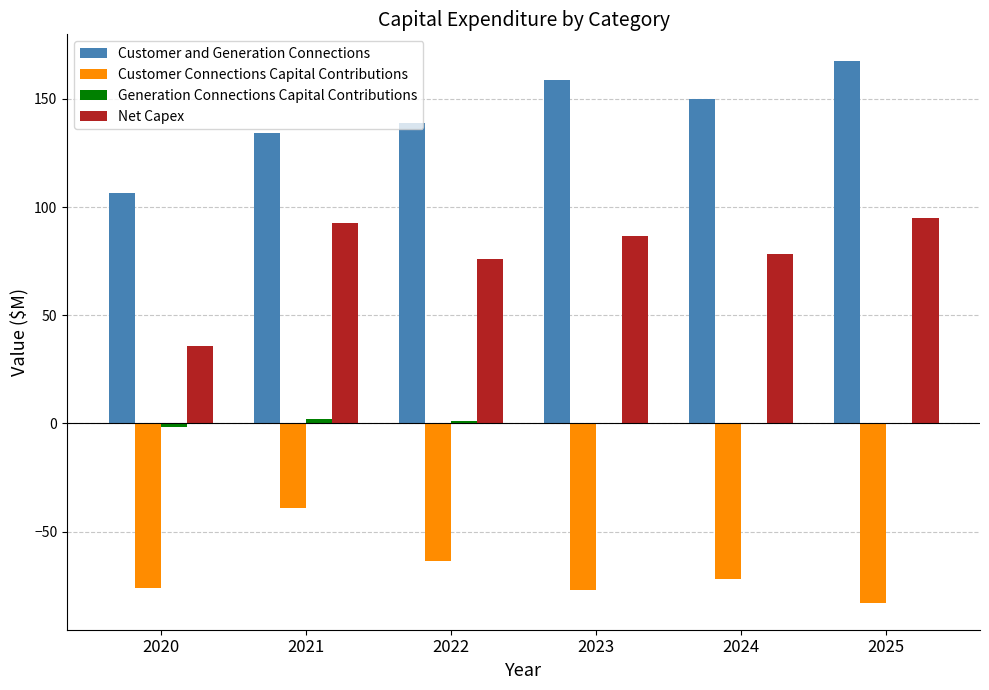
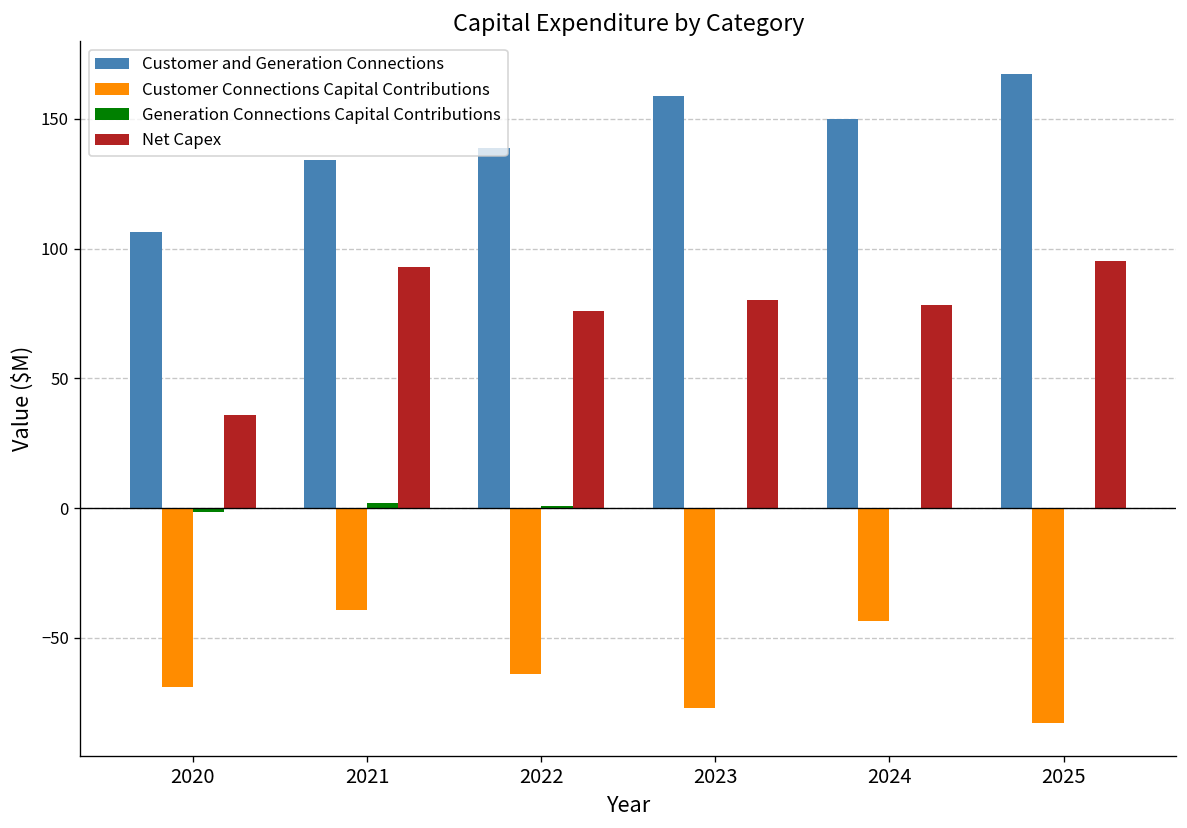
Customer Connections Capital Contributions, 2020: -76 -> -69
Net Capex, 2023: 87 -> 80
Customer Connections Capital Contributions, 2024: -72 -> -44
